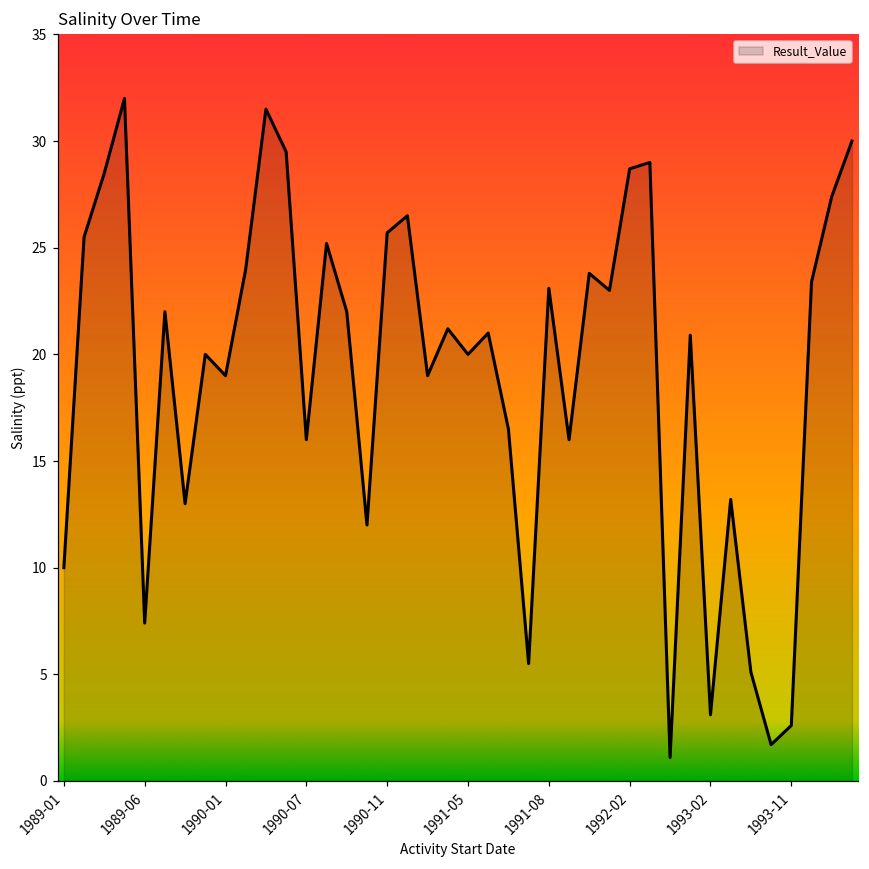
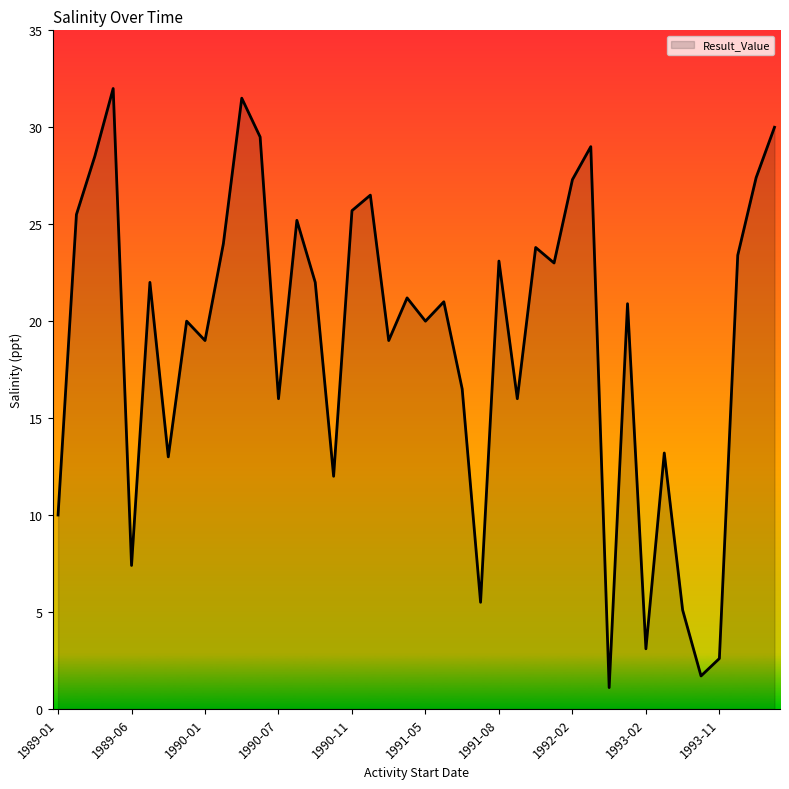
1992-02: 28.7 -> 27.3
